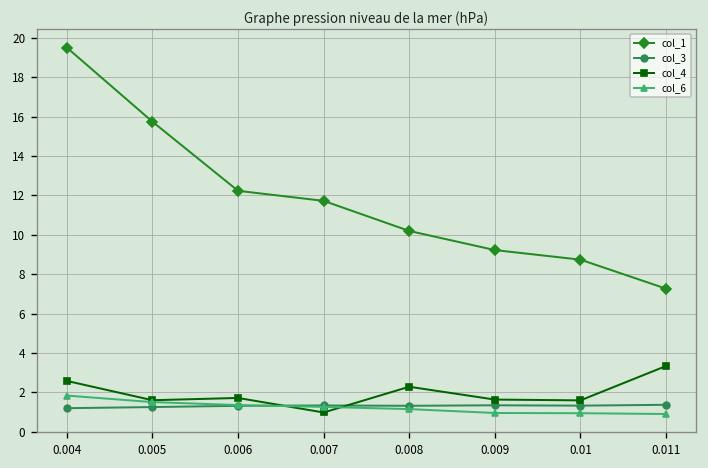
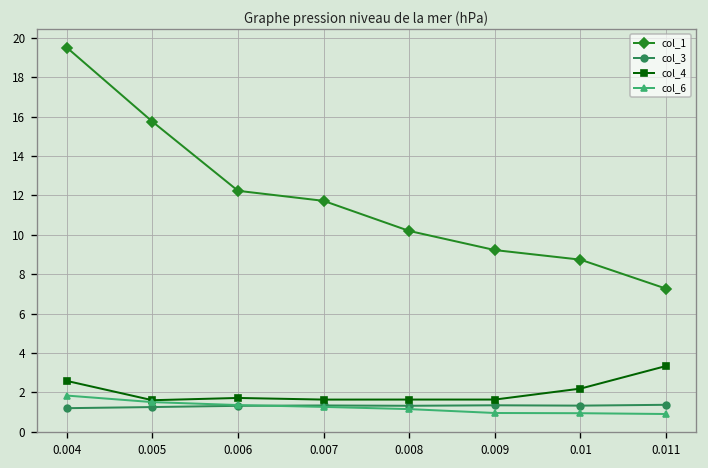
col_4, 0.007: 1.0 -> 1.6
col_4, 0.008: 2.3 -> 1.6
col_4, 0.01: 1.6 -> 2.2
